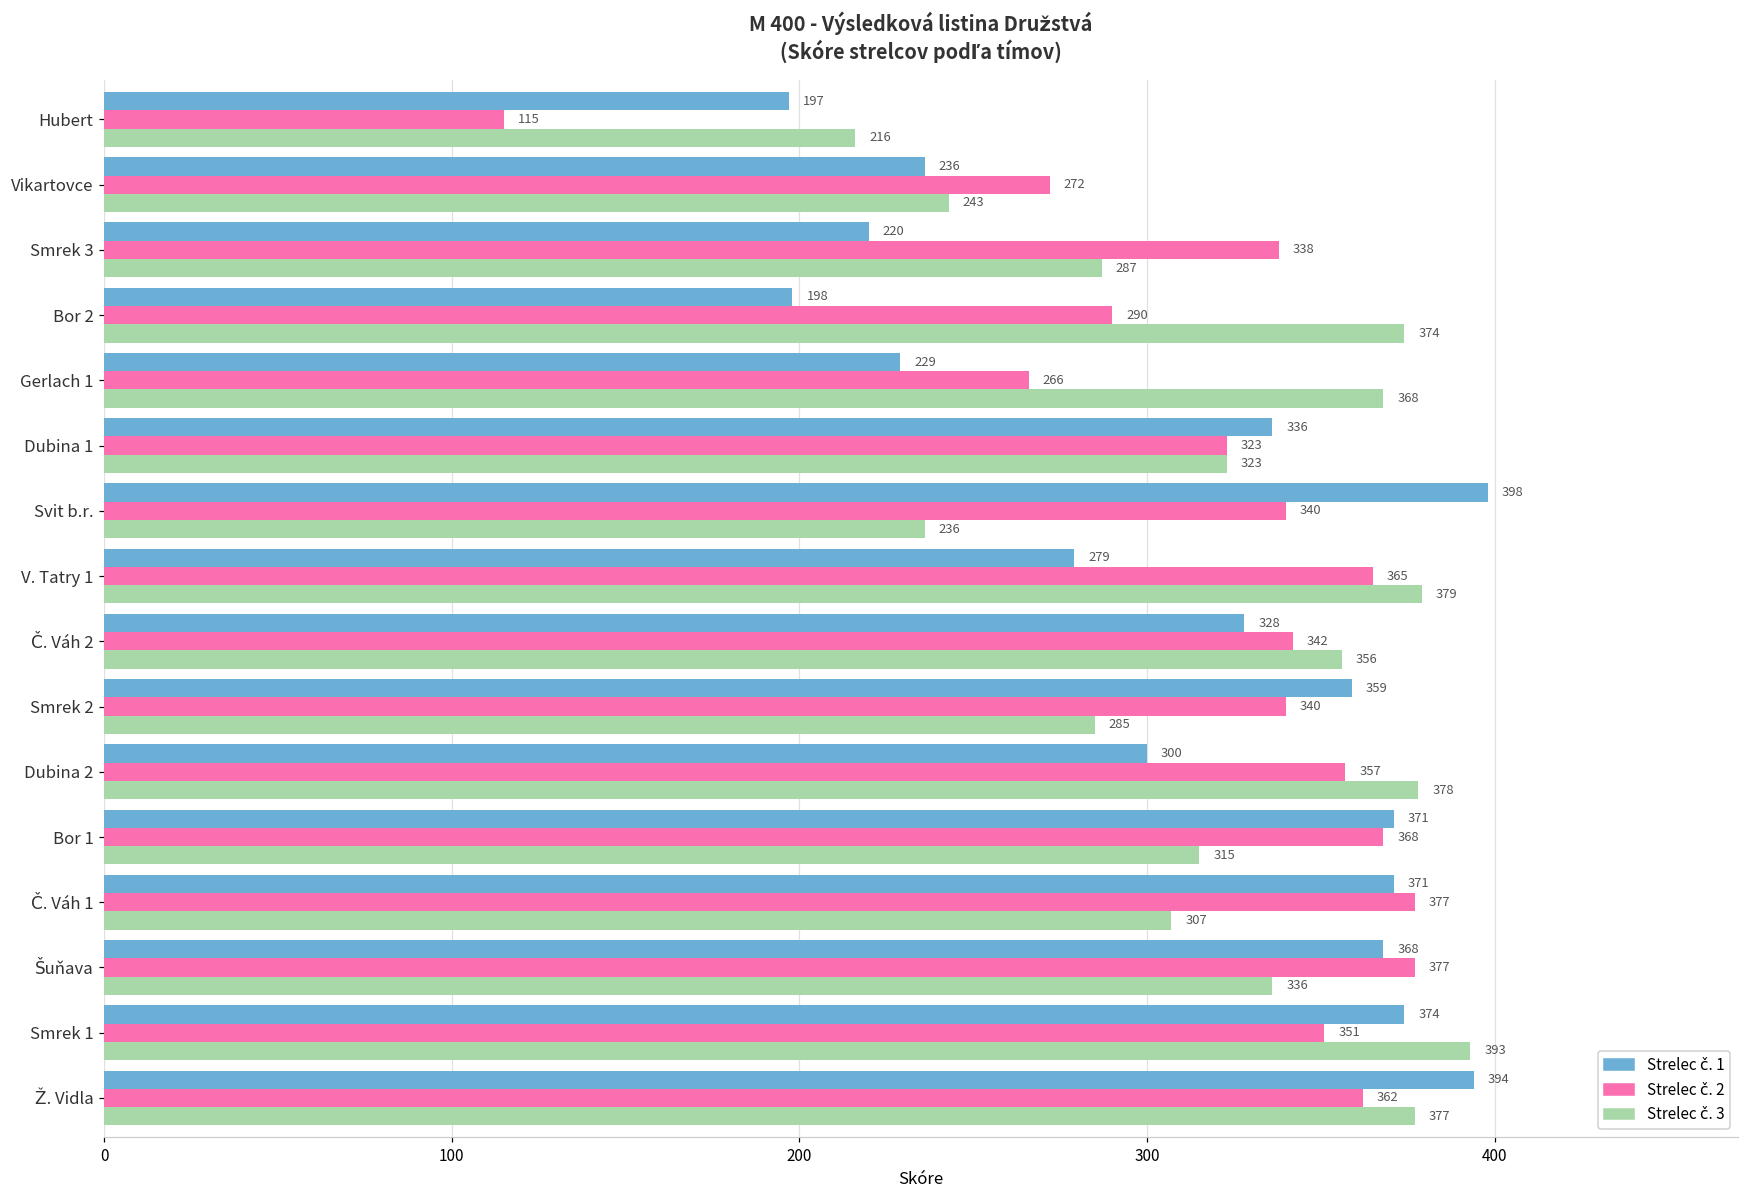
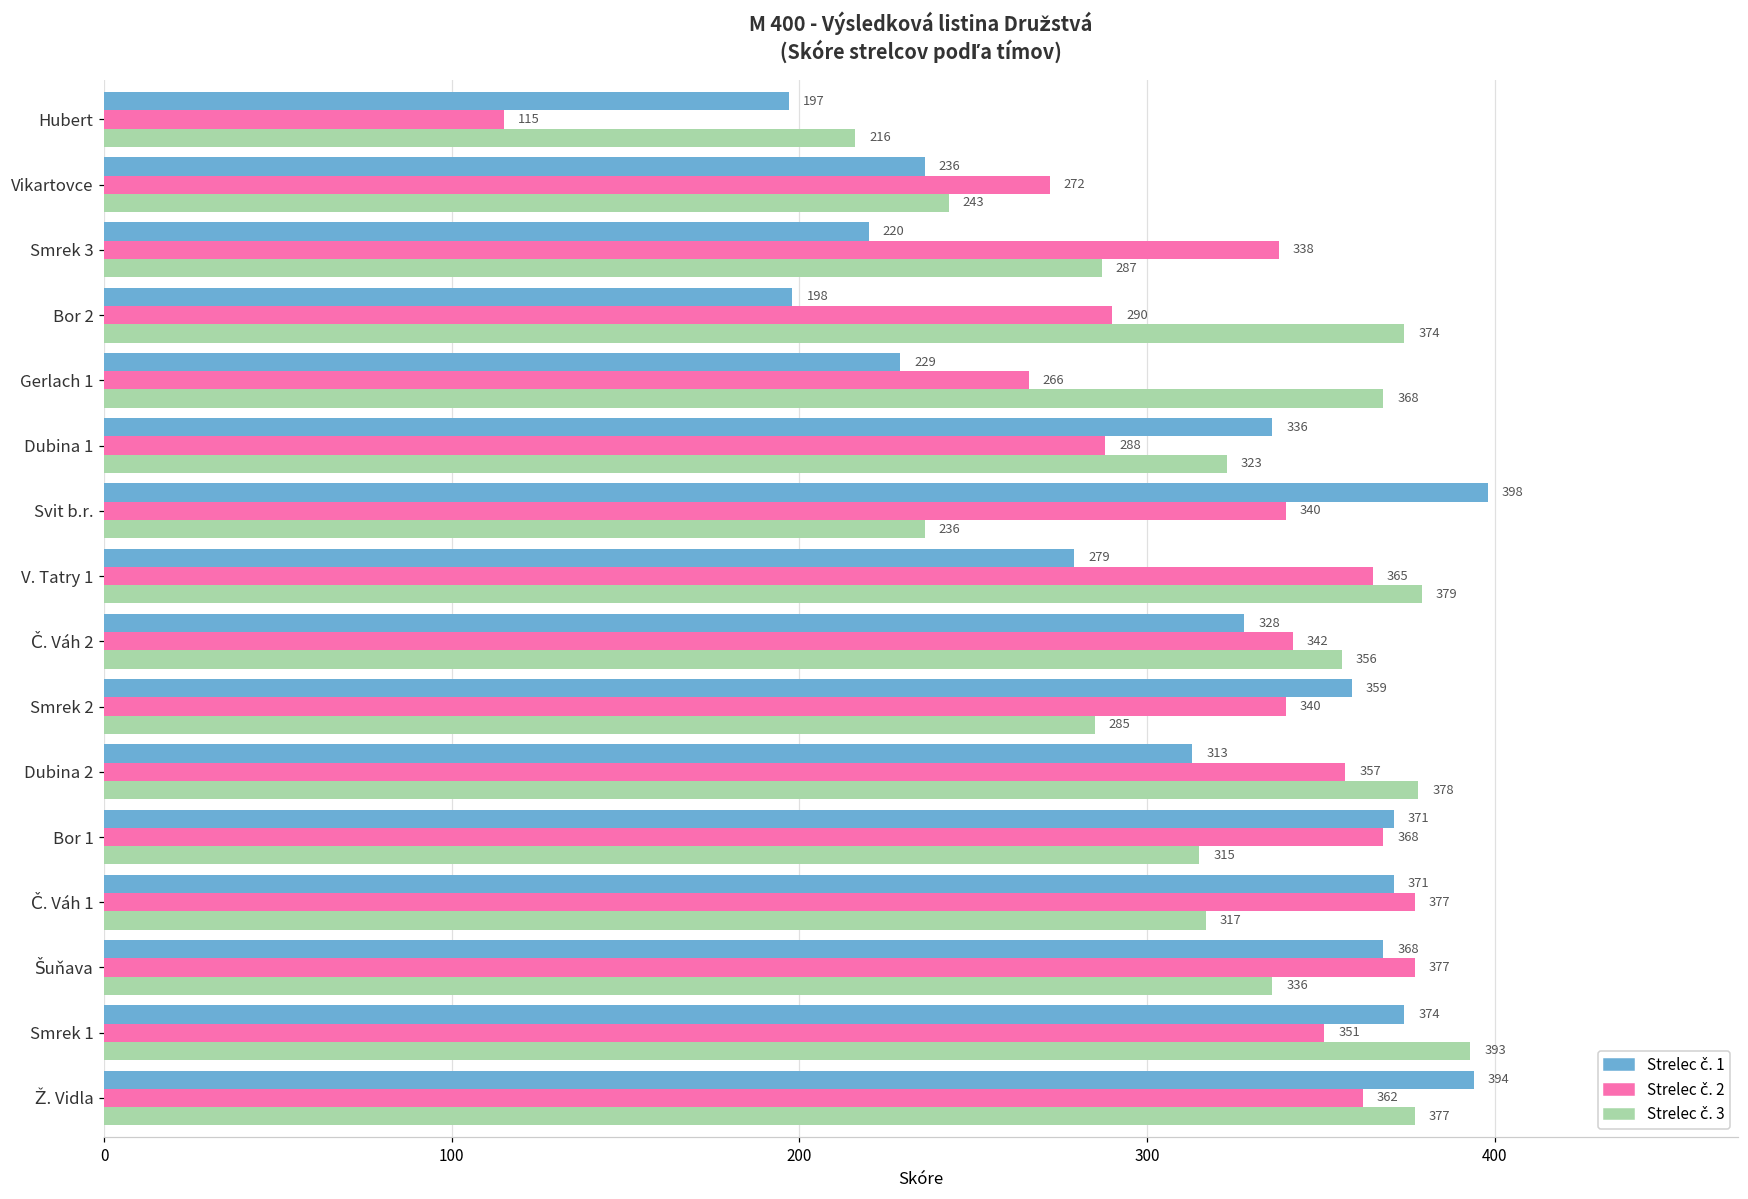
Strelec č. 2, Dubina 1: 323 -> 288
Strelec č. 1, Dubina 2: 300 -> 313
Strelec č. 3, Č. Váh 1: 307 -> 317
